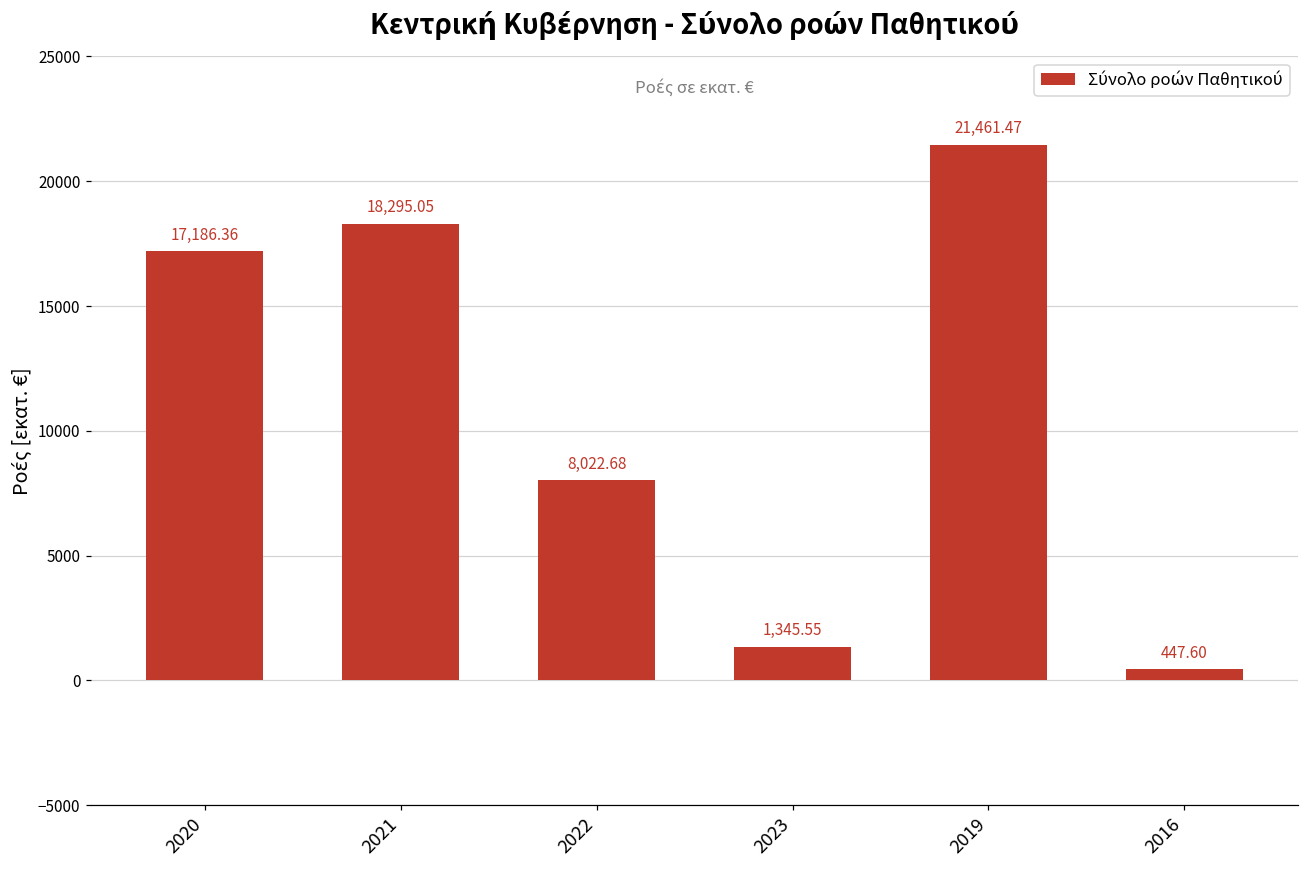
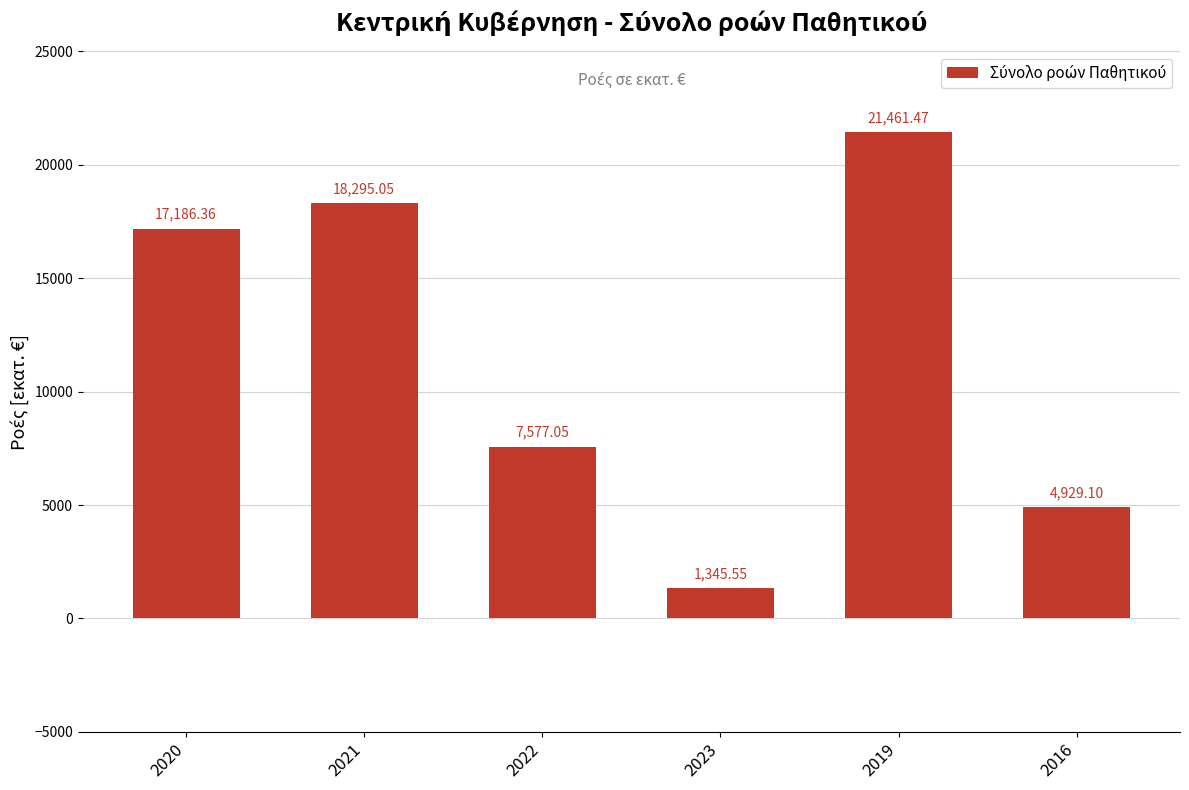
2022: 8,022.68 -> 7,577.05
2016: 447.60 -> 4,929.10
